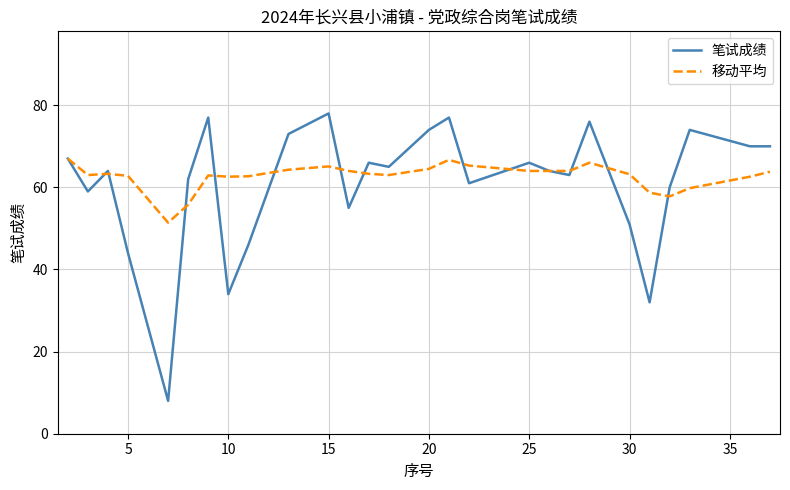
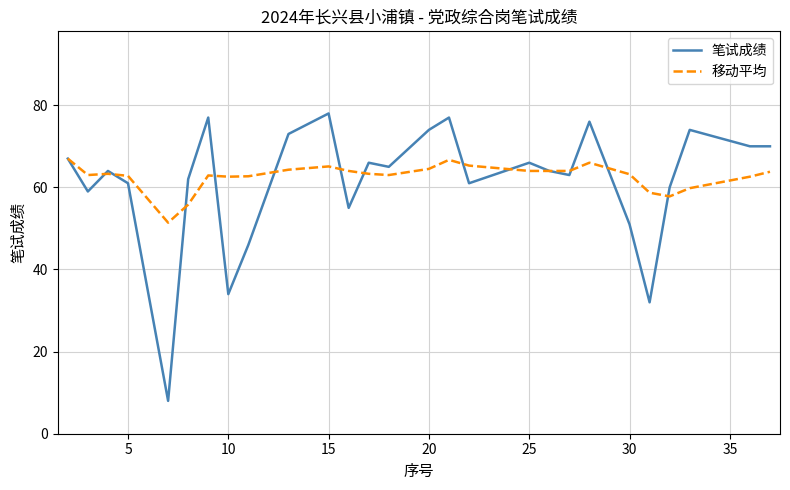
笔试成绩, 5: 44 -> 61
